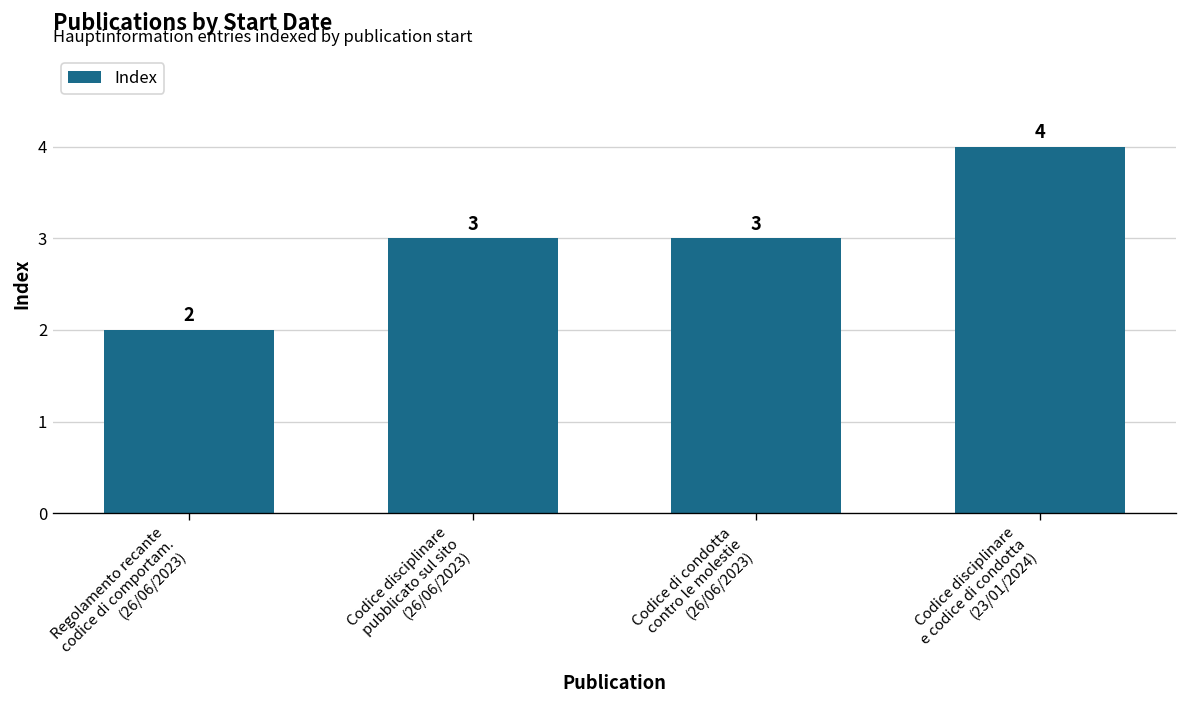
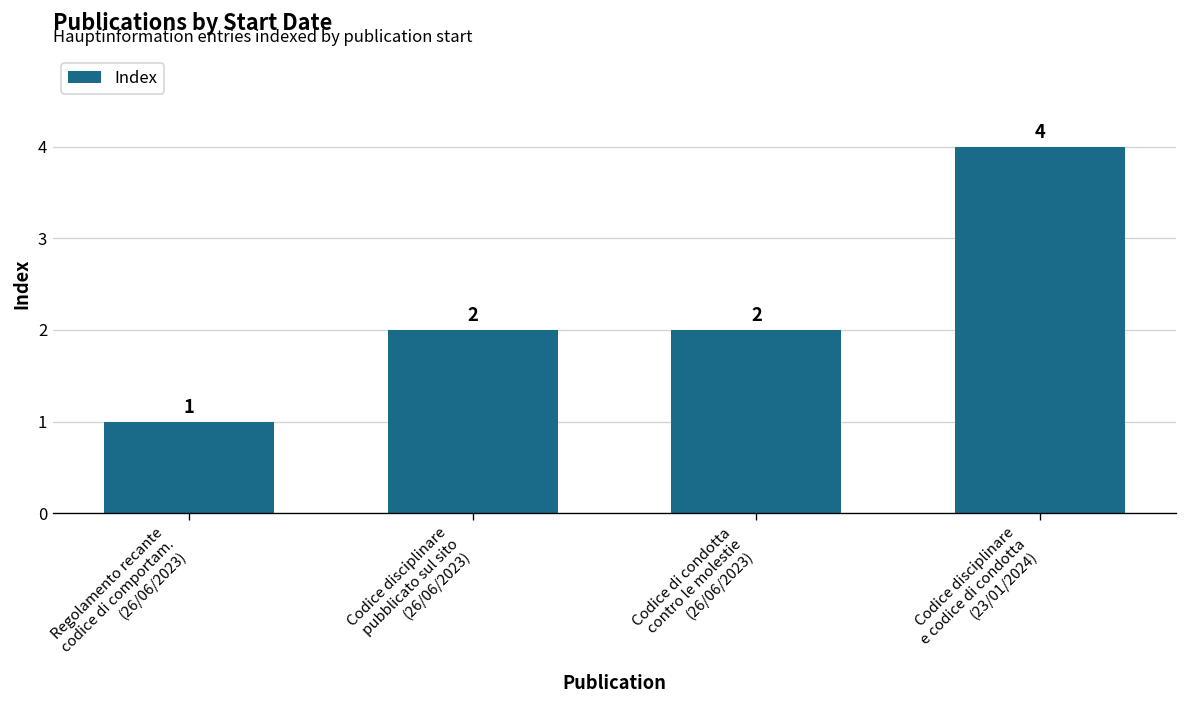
Regolamento recante codice di comportam. (26/06/2023): 2 -> 1
Codice disciplinare pubblicato sul sito (26/06/2023): 3 -> 2
Codice di condotta contro le molestie (26/06/2023): 3 -> 2
